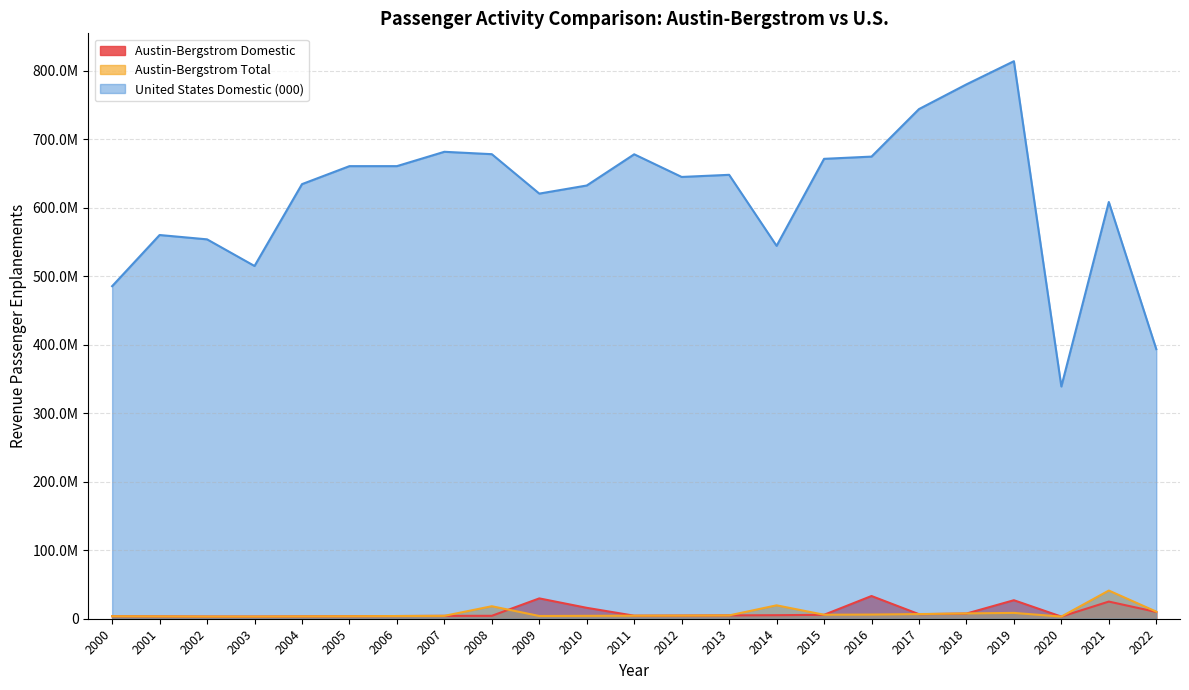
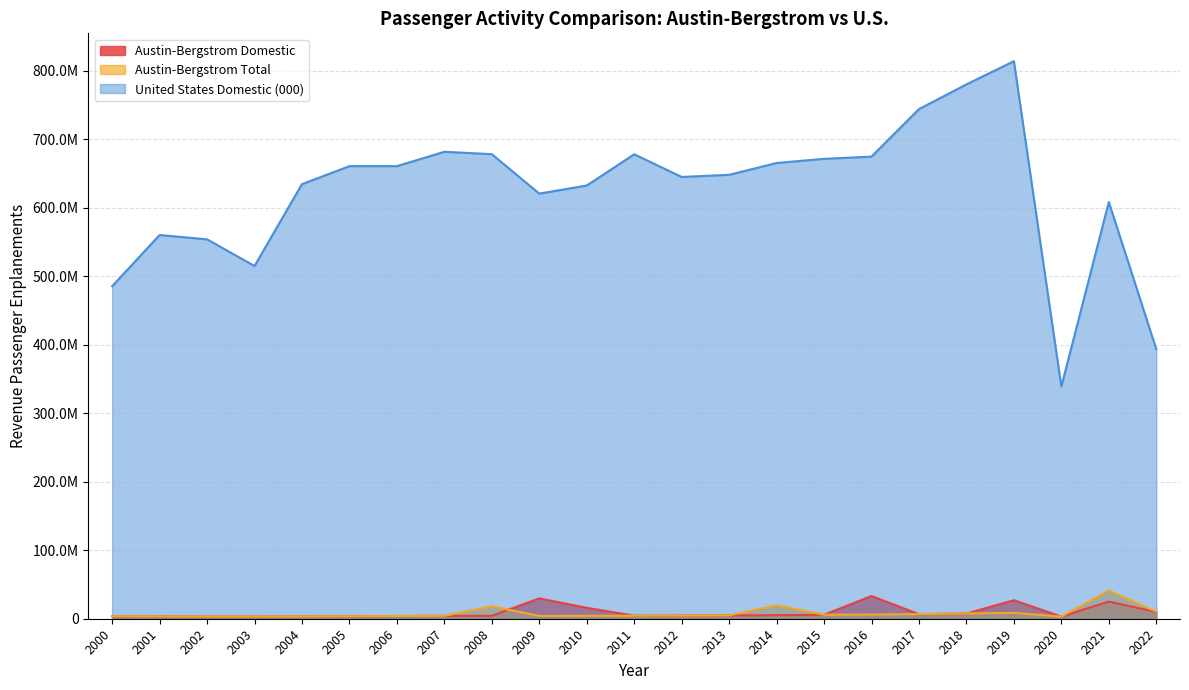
United States Domestic (000), 2014: 540000000 -> 670000000
